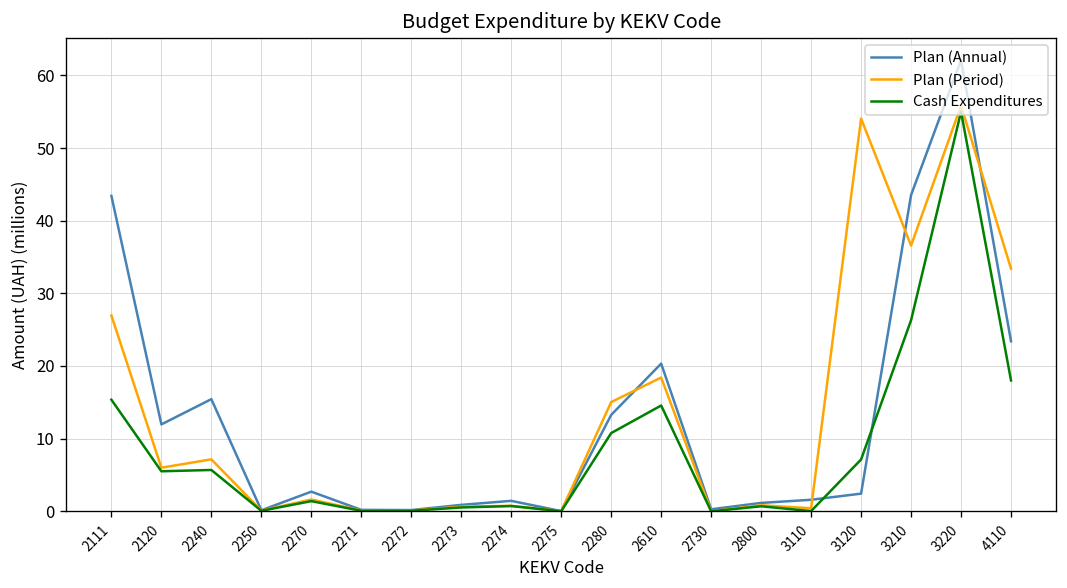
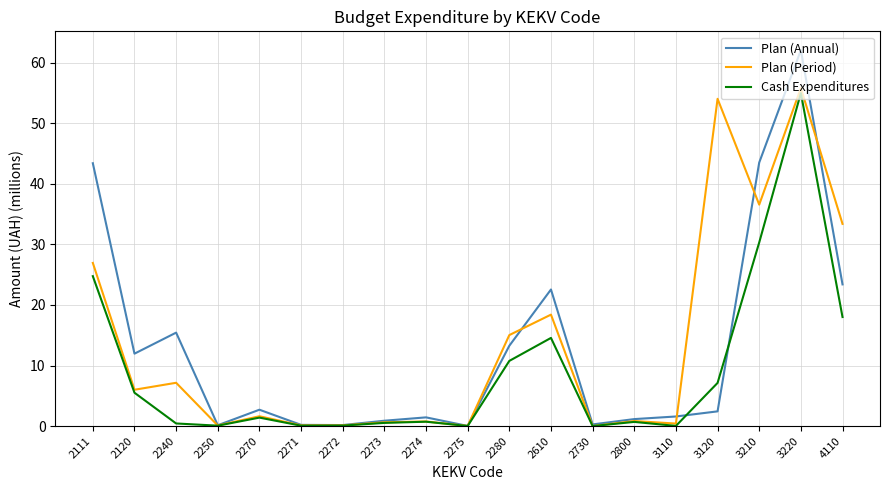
Cash Expenditures, 2111: 15 -> 25
Cash Expenditures, 2240: 6 -> 0
Plan (Annual), 2610: 20 -> 23
Cash Expenditures, 3210: 26 -> 30
